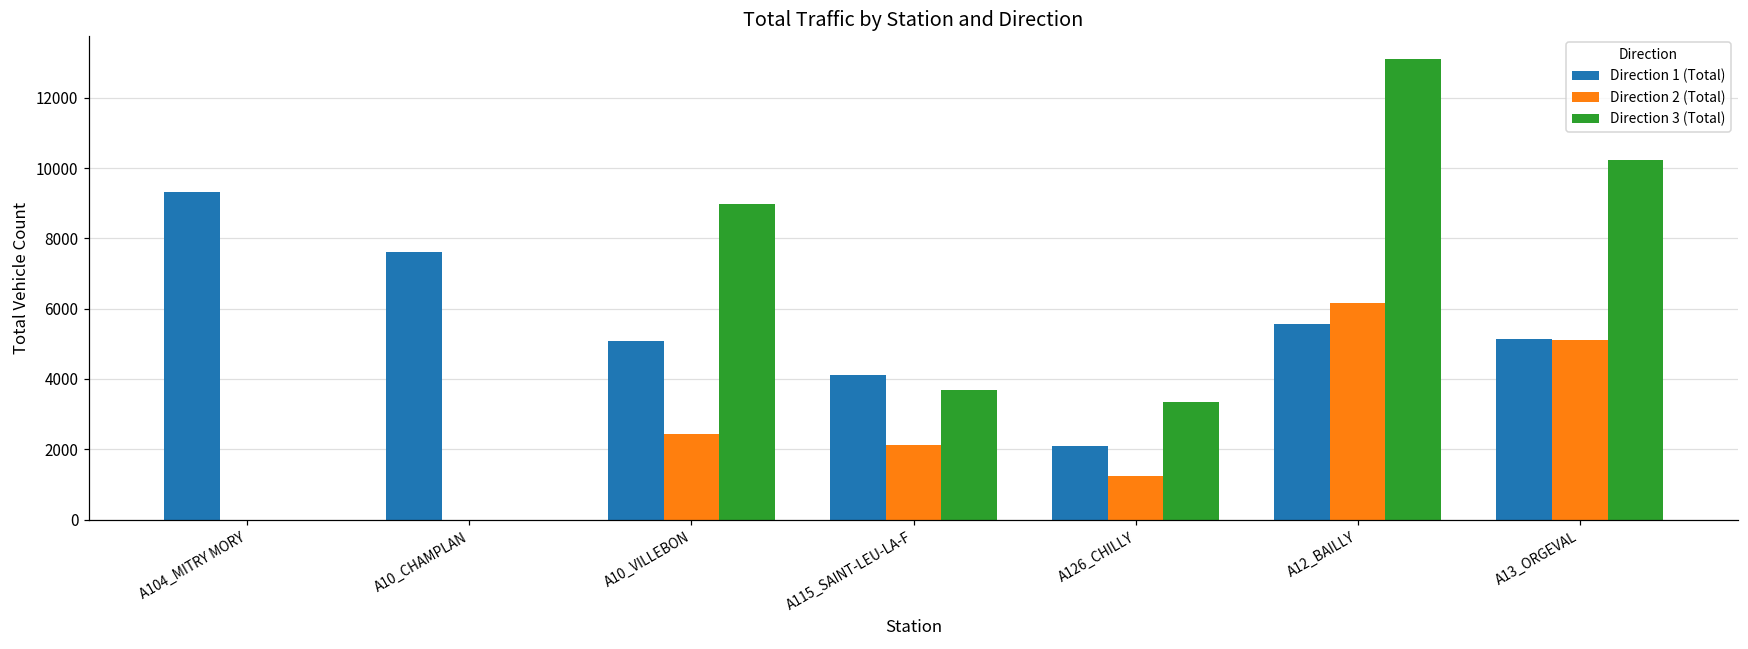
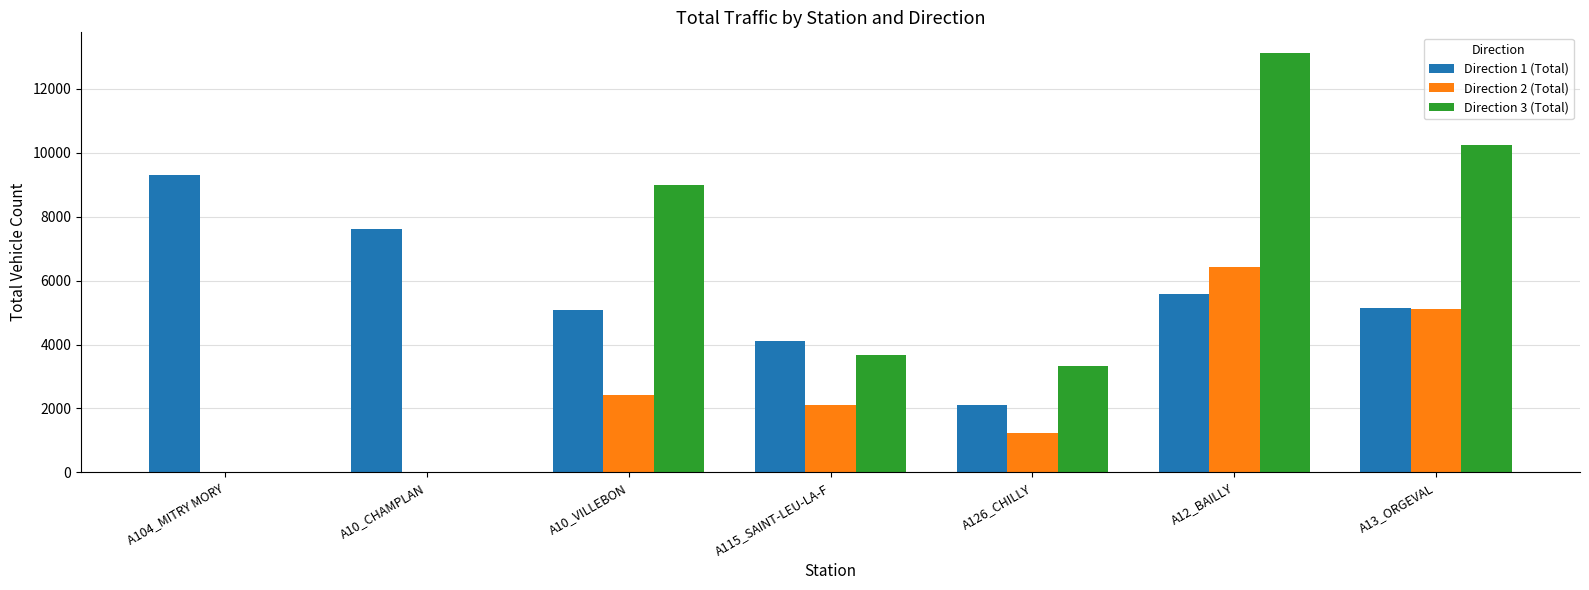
Direction 2 (Total), A12_BAILLY: 6200 -> 6400
